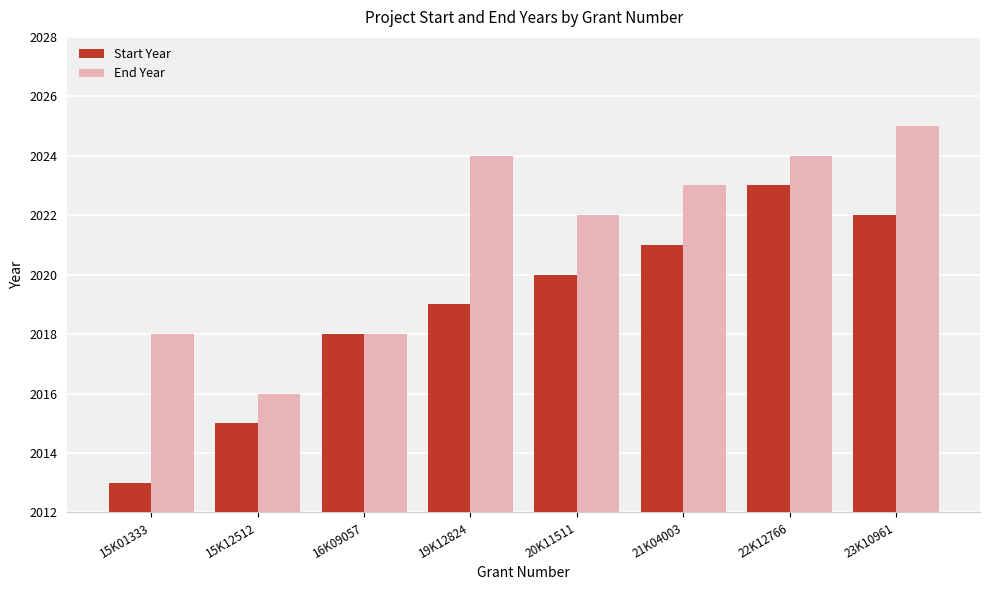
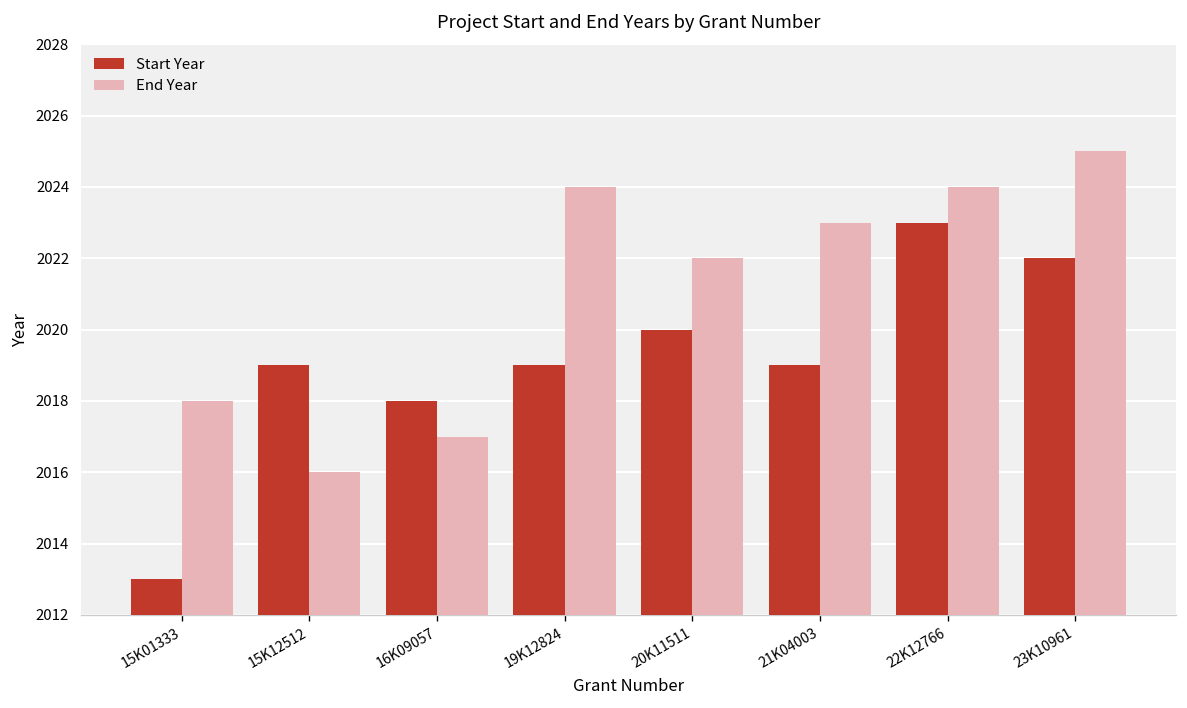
Start Year, 15K12512: 2015 -> 2019
End Year, 16K09057: 2018 -> 2017
Start Year, 21K04003: 2021 -> 2019
